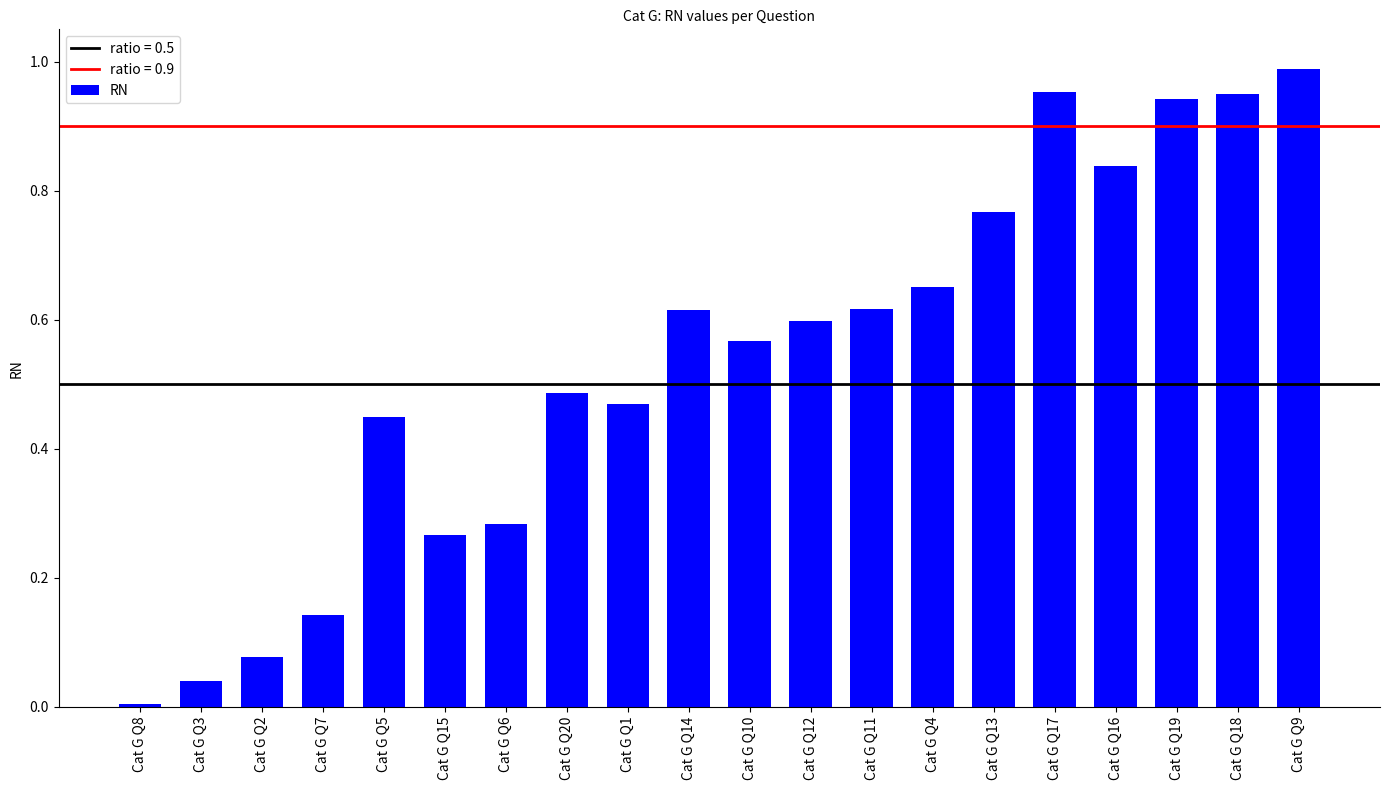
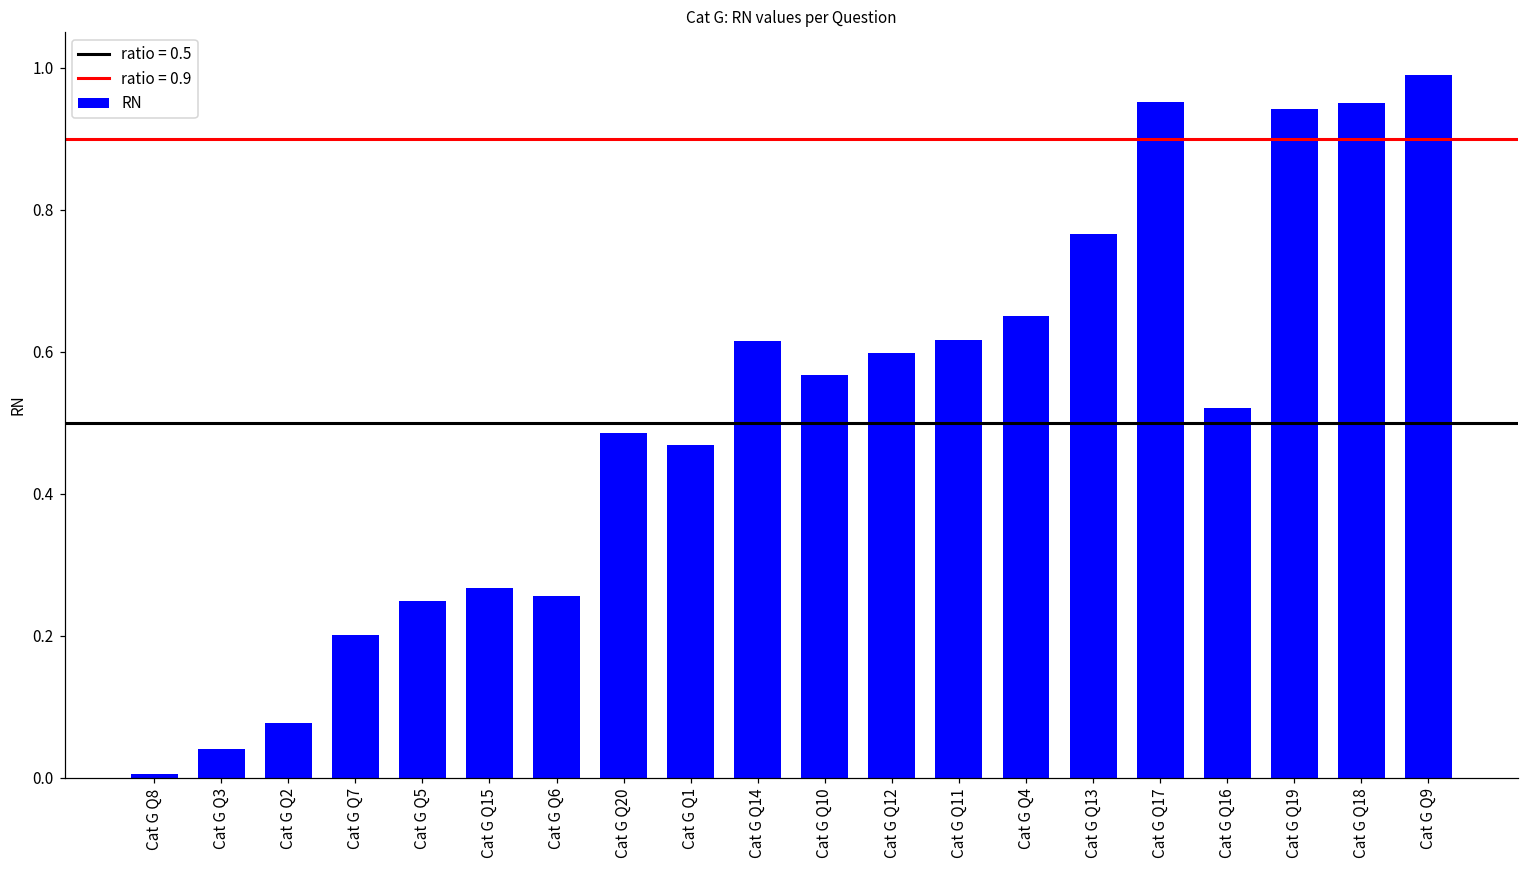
Cat G Q7: 0.14 -> 0.20
Cat G Q5: 0.45 -> 0.25
Cat G Q6: 0.28 -> 0.26
Cat G Q16: 0.84 -> 0.52
